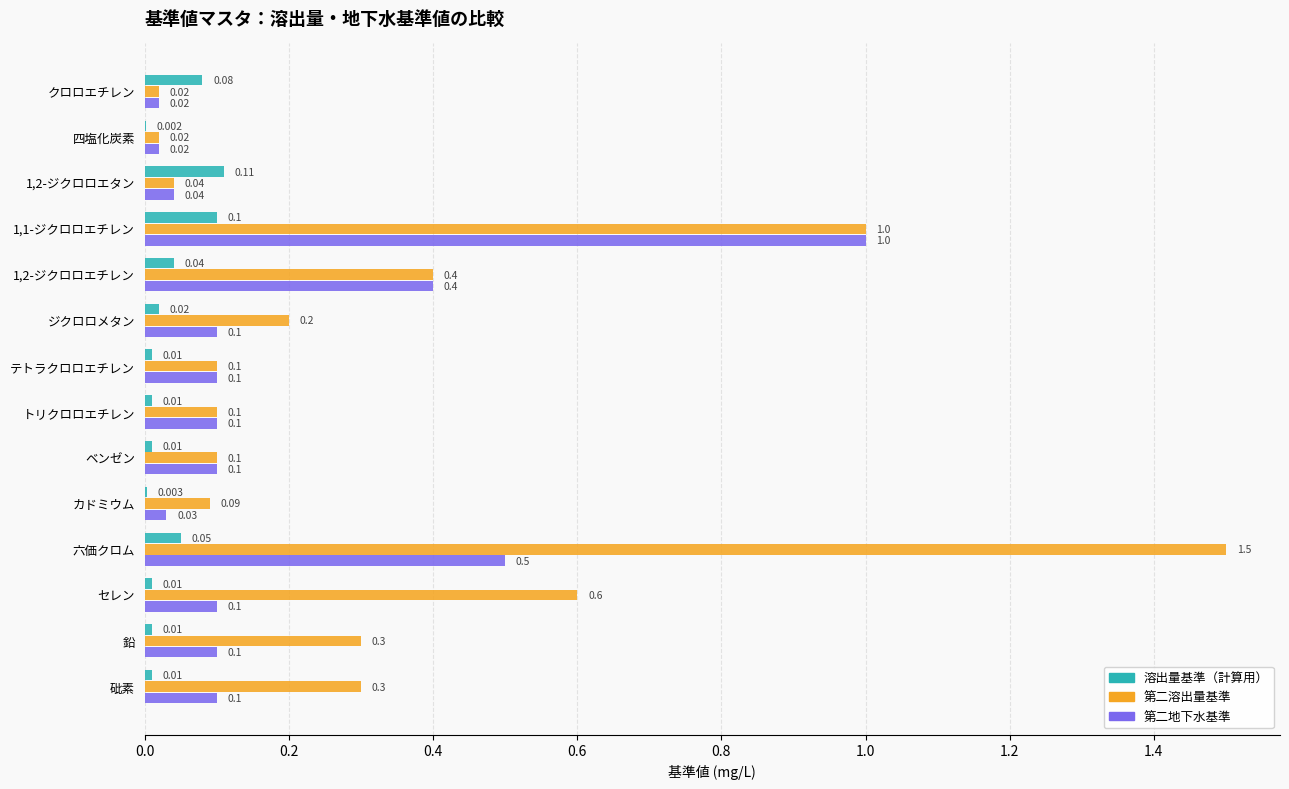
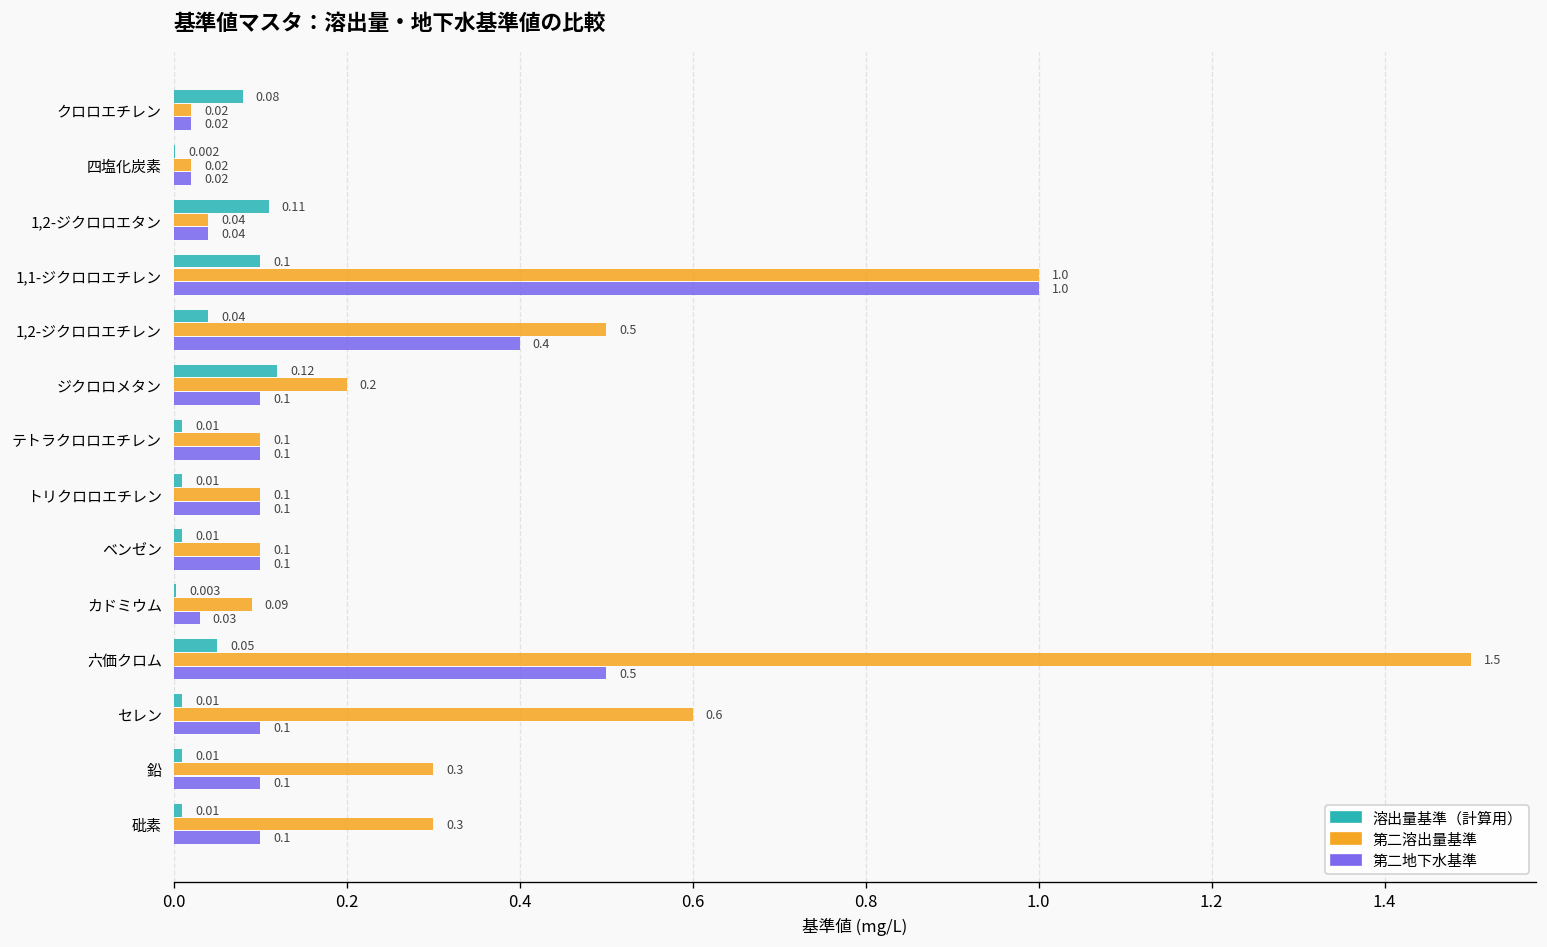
第二溶出量基準, 1,2-ジクロロエチレン: 0.4 -> 0.5
溶出量基準（計算用）, ジクロロメタン: 0.02 -> 0.12
